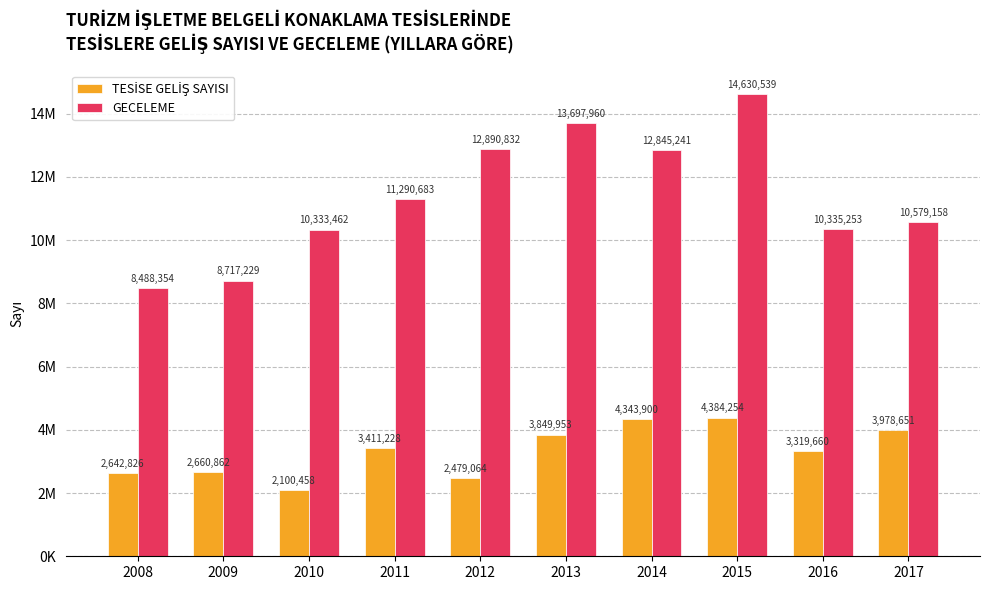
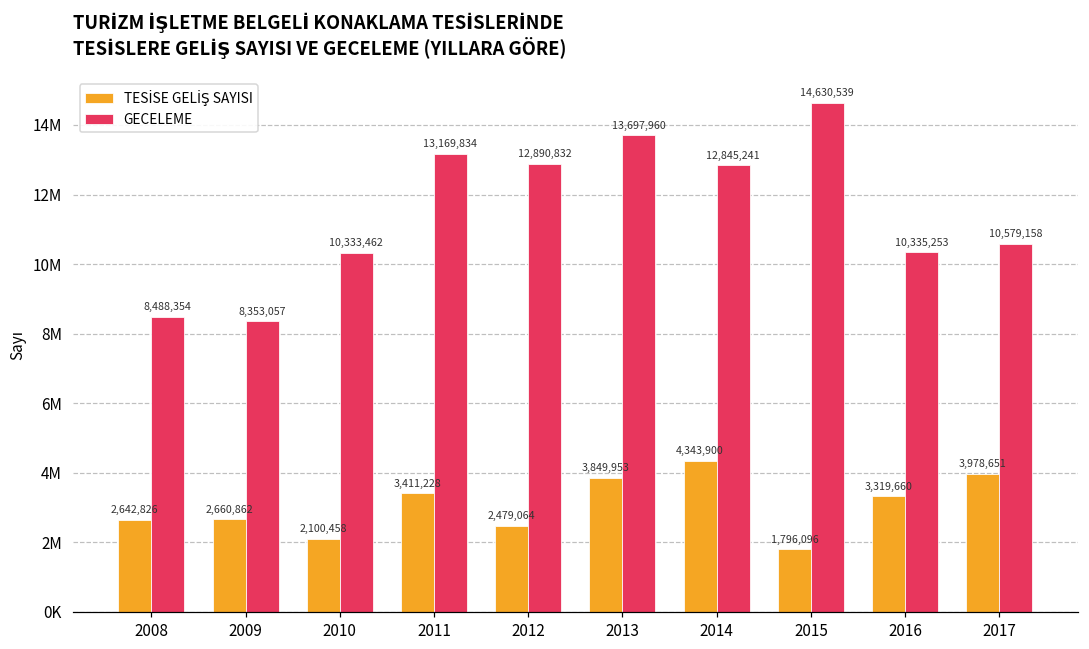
GECELEME, 2009: 8,717,229 -> 8,353,057
GECELEME, 2011: 11,290,683 -> 13,169,834
TESİSE GELİŞ SAYISI, 2015: 4,384,254 -> 1,796,096
